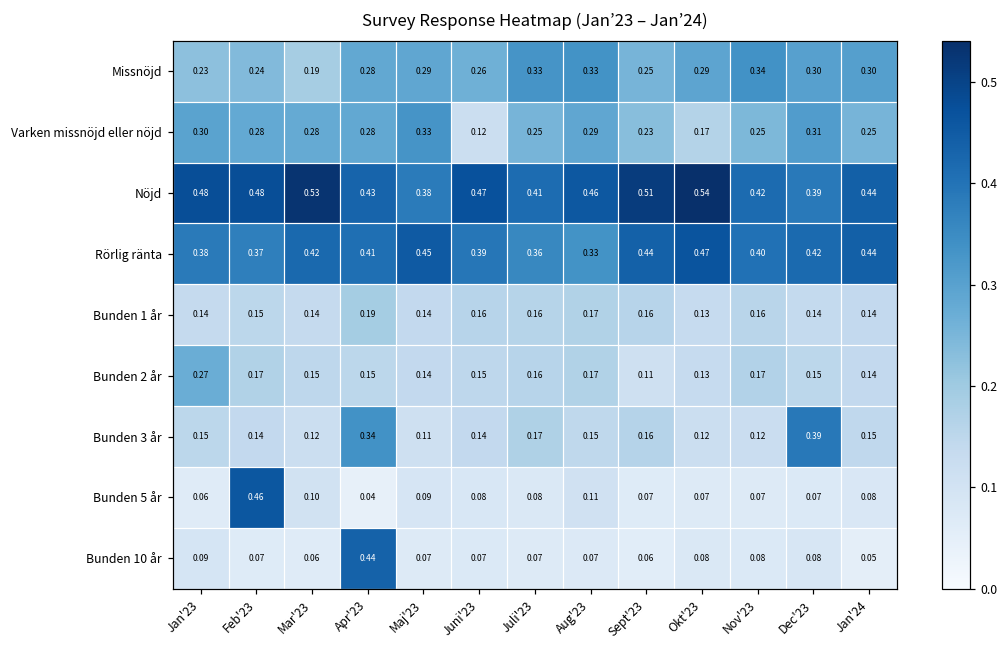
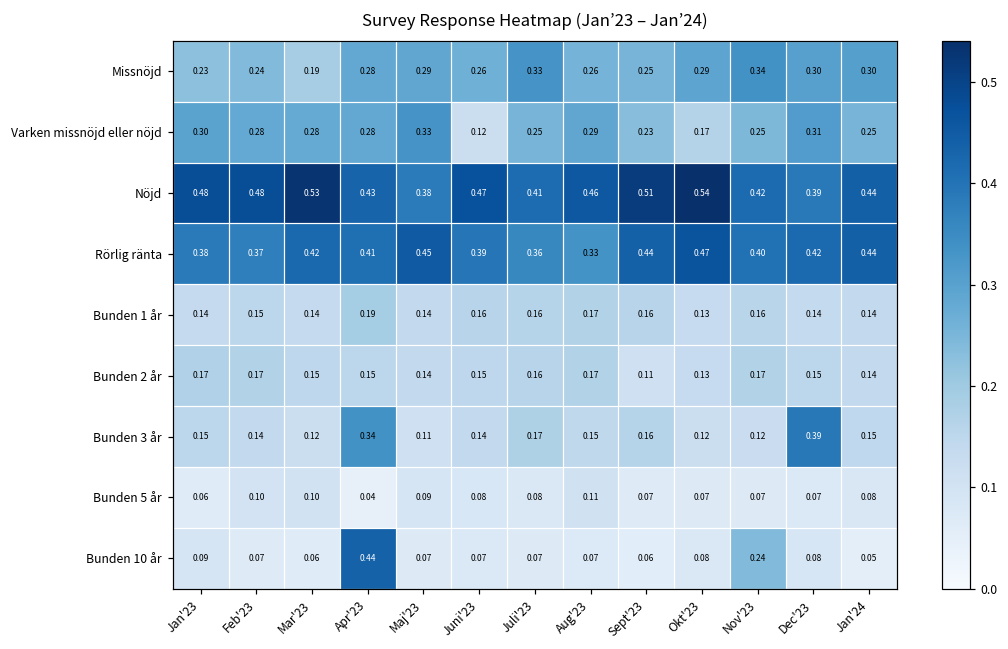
Missnöjd, Aug'23: 0.33 -> 0.26
Bunden 2 år, Jan'23: 0.27 -> 0.17
Bunden 5 år, Feb'23: 0.46 -> 0.10
Bunden 10 år, Nov'23: 0.08 -> 0.24
